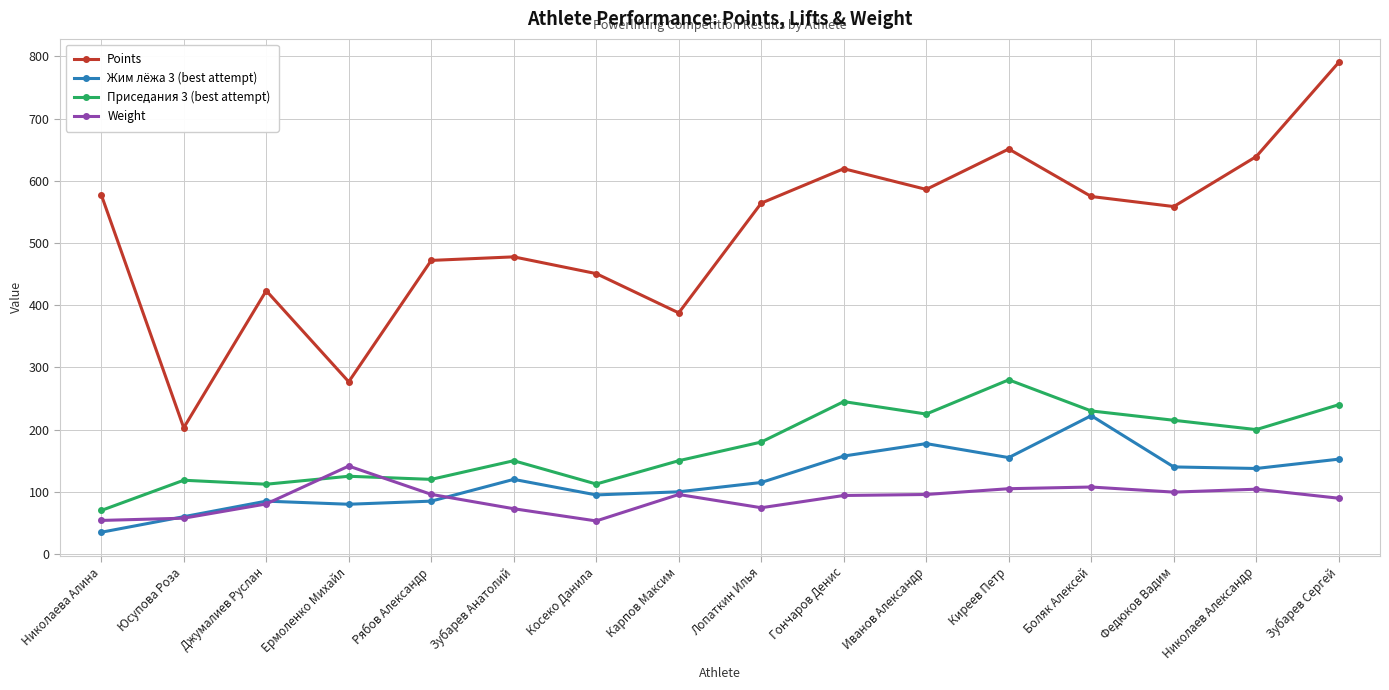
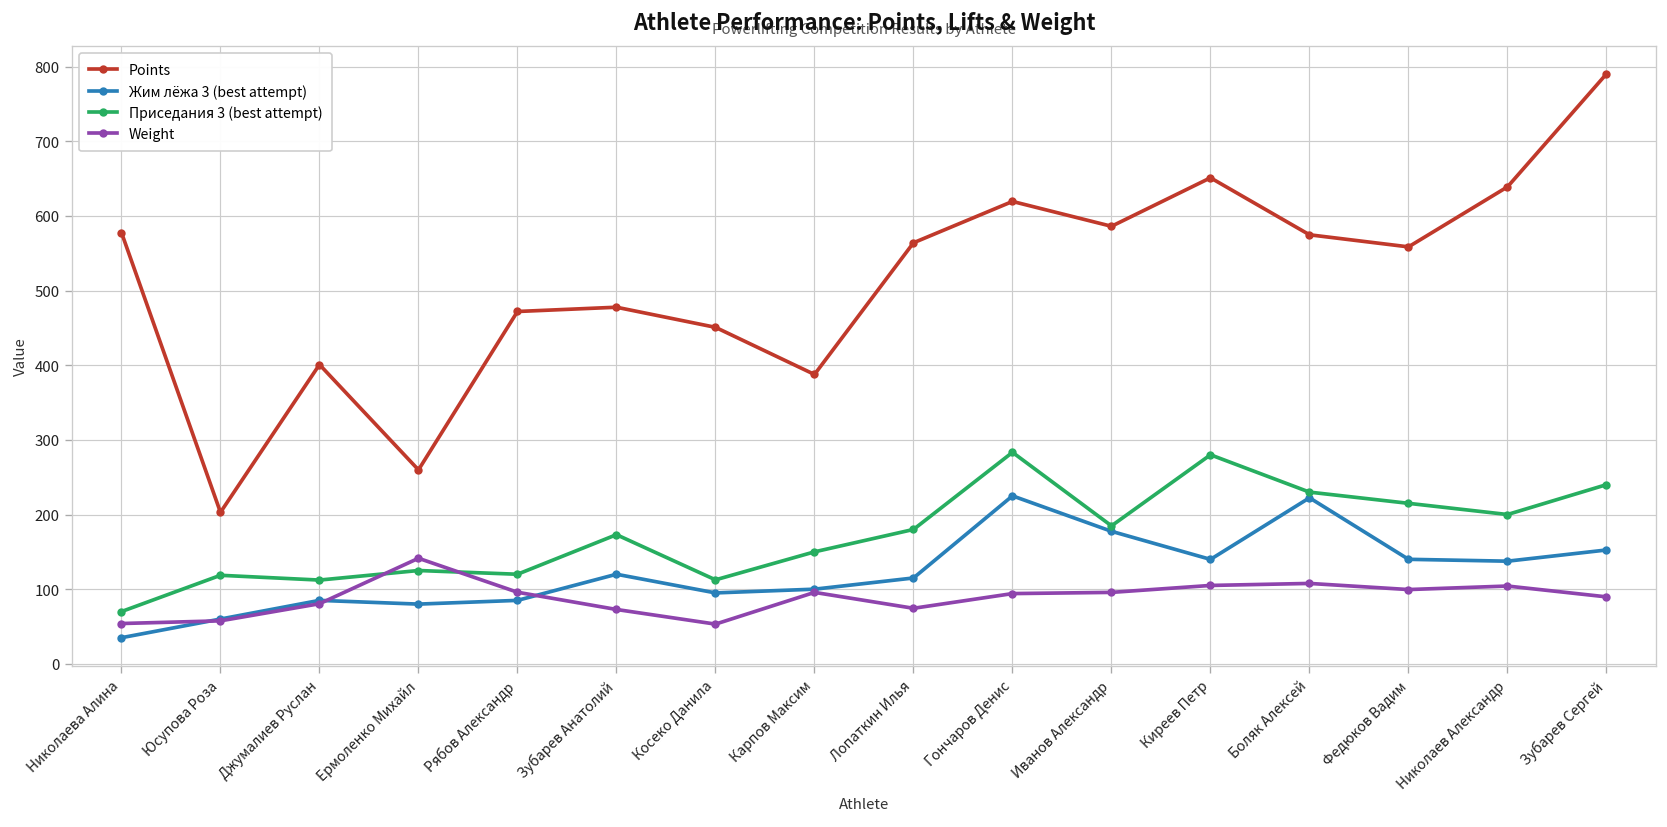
Points, Джумалиев Руслан: 420 -> 400
Points, Ермоленко Михайл: 280 -> 260
Приседания 3 (best attempt), Зубарев Анатолий: 150 -> 170
Жим лёжа 3 (best attempt), Гончаров Денис: 160 -> 230
Приседания 3 (best attempt), Гончаров Денис: 250 -> 280
Приседания 3 (best attempt), Иванов Александр: 230 -> 180
Жим лёжа 3 (best attempt), Киреев Петр: 160 -> 140
